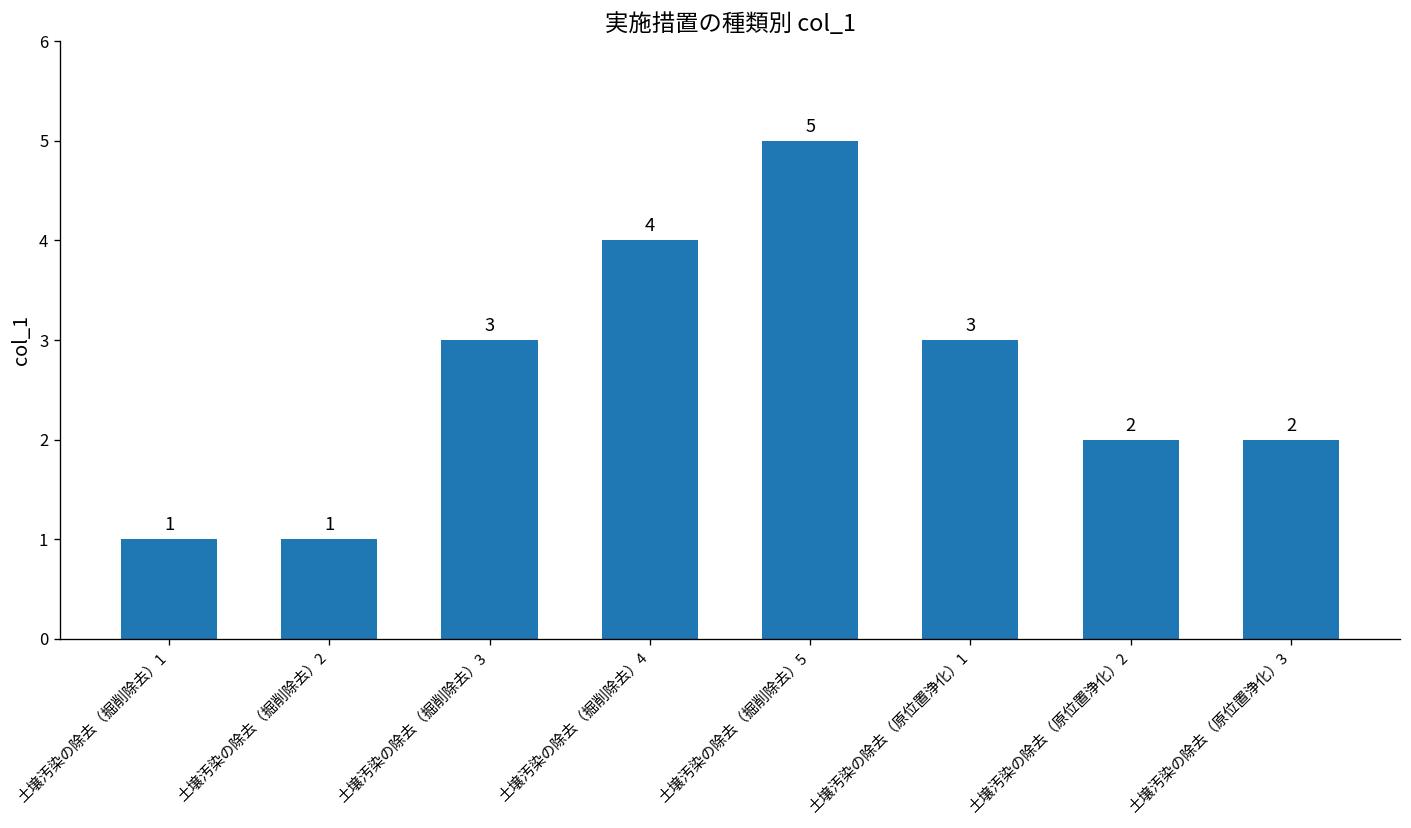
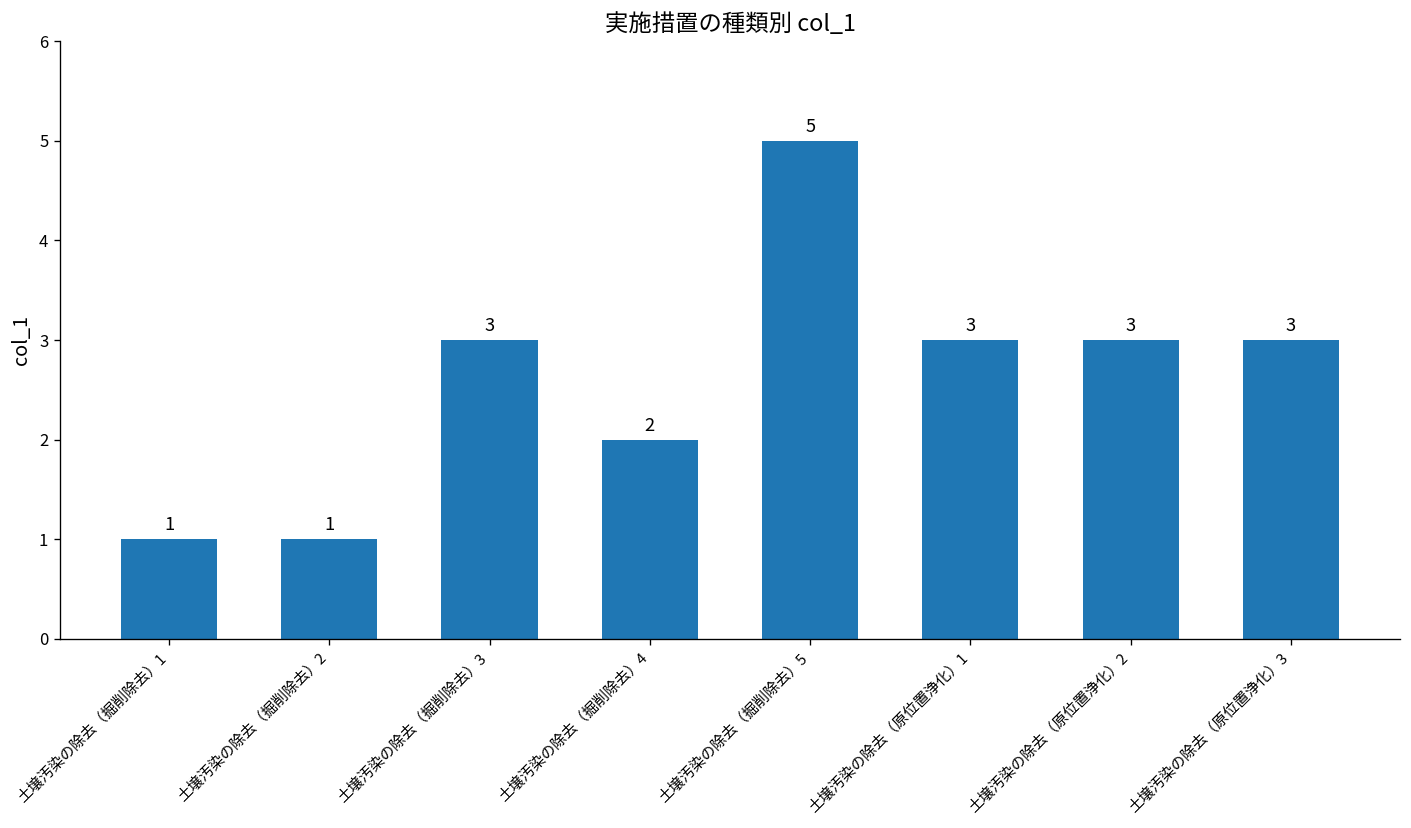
土壌汚染の除去（掘削除去）4: 4 -> 2
土壌汚染の除去（原位置浄化）2: 2 -> 3
土壌汚染の除去（原位置浄化）3: 2 -> 3
